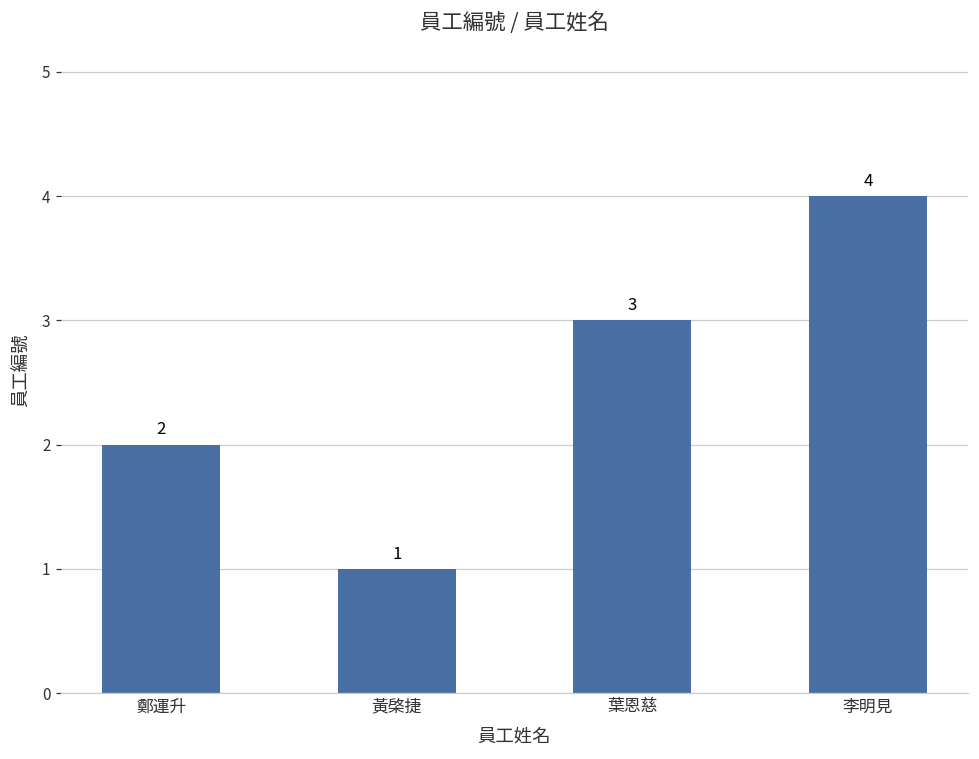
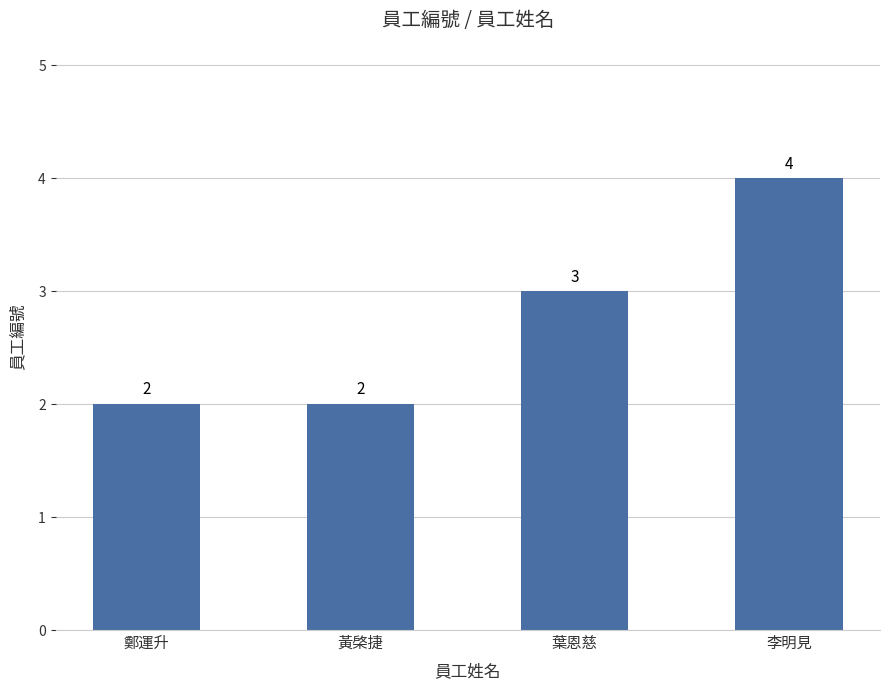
黃棨捷: 1 -> 2
